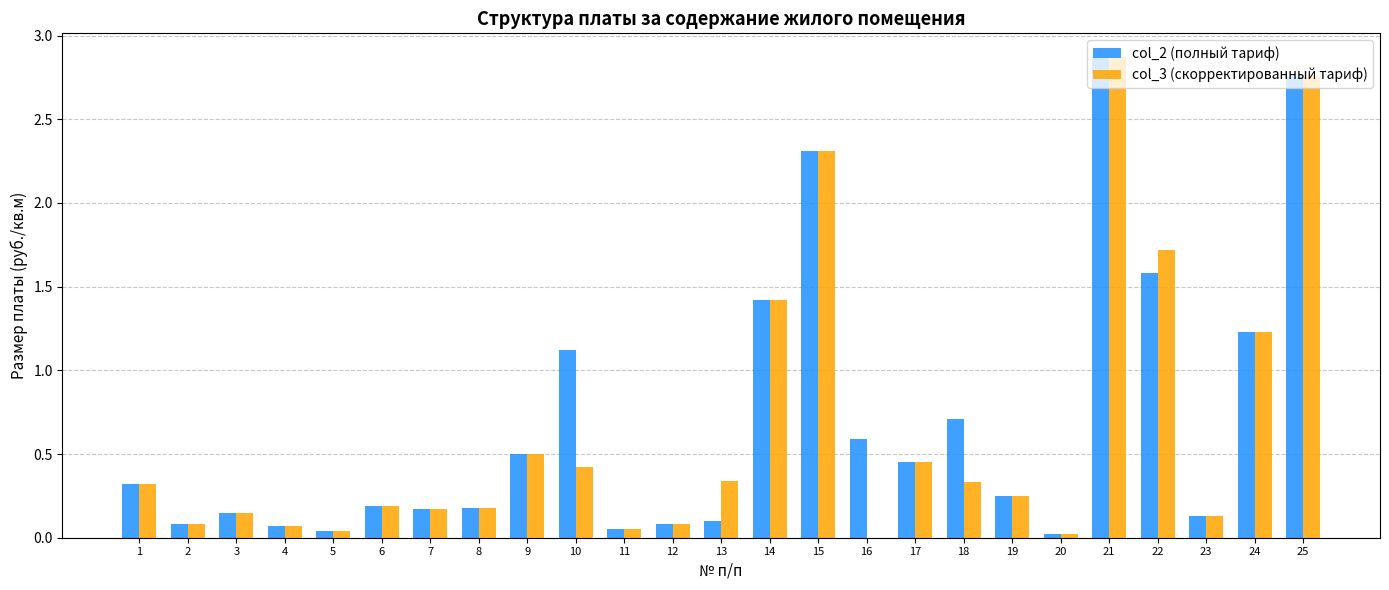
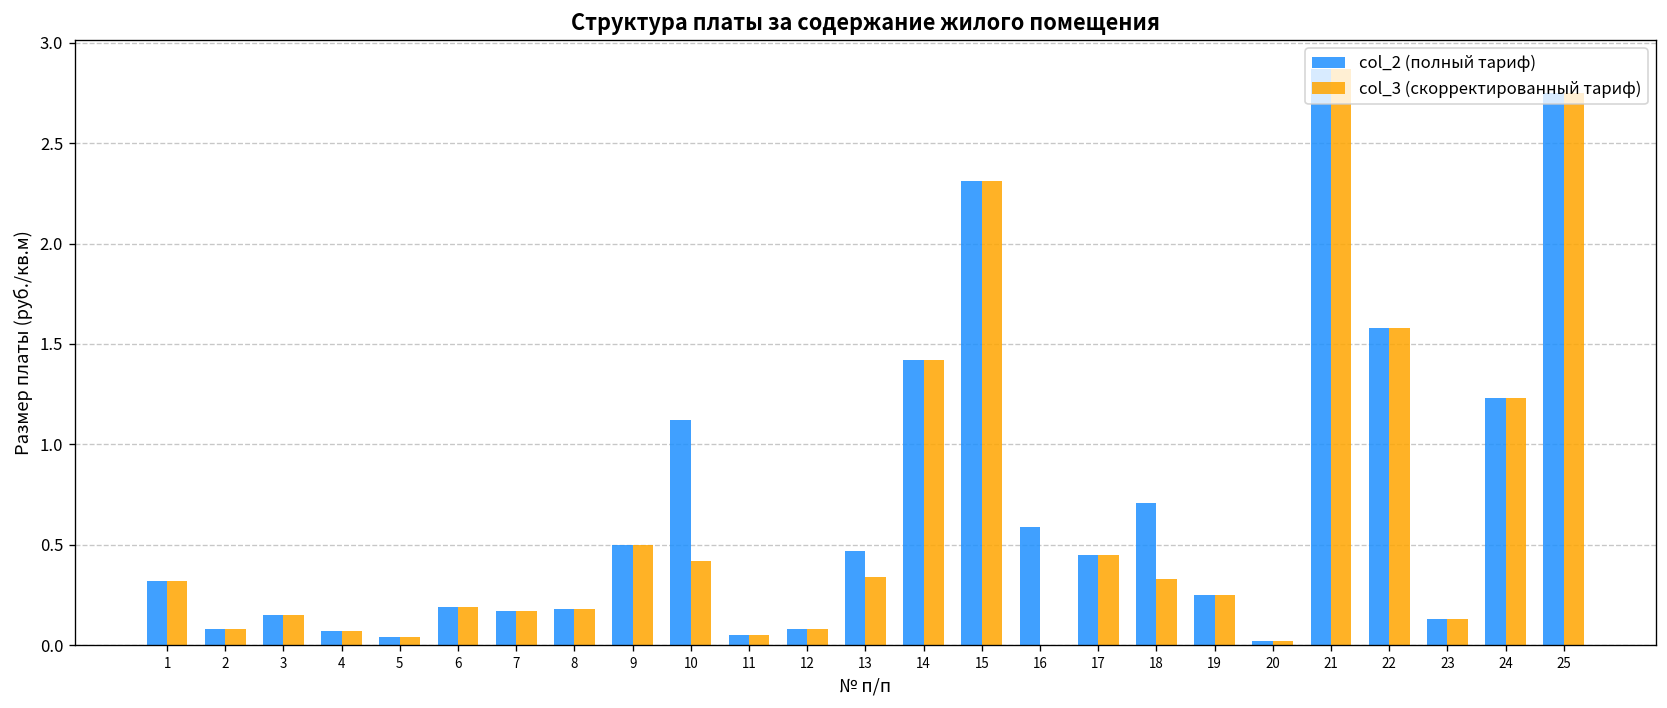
col_2 (полный тариф), 13: 0.10 -> 0.47
col_3 (скорректированный тариф), 22: 1.72 -> 1.58
